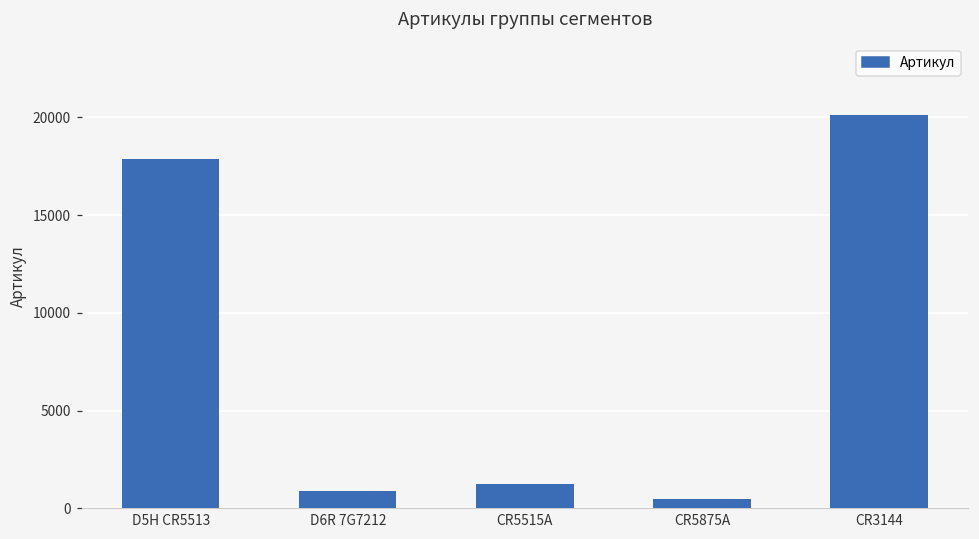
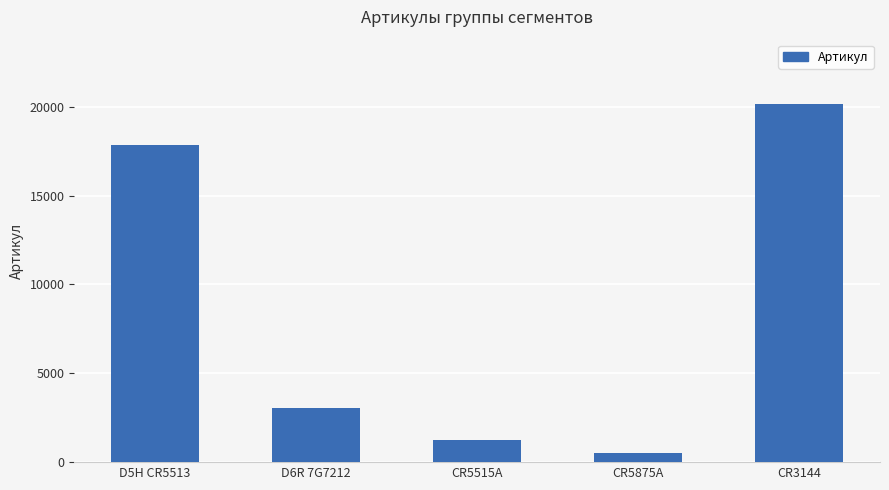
D6R 7G7212: 900 -> 3100
